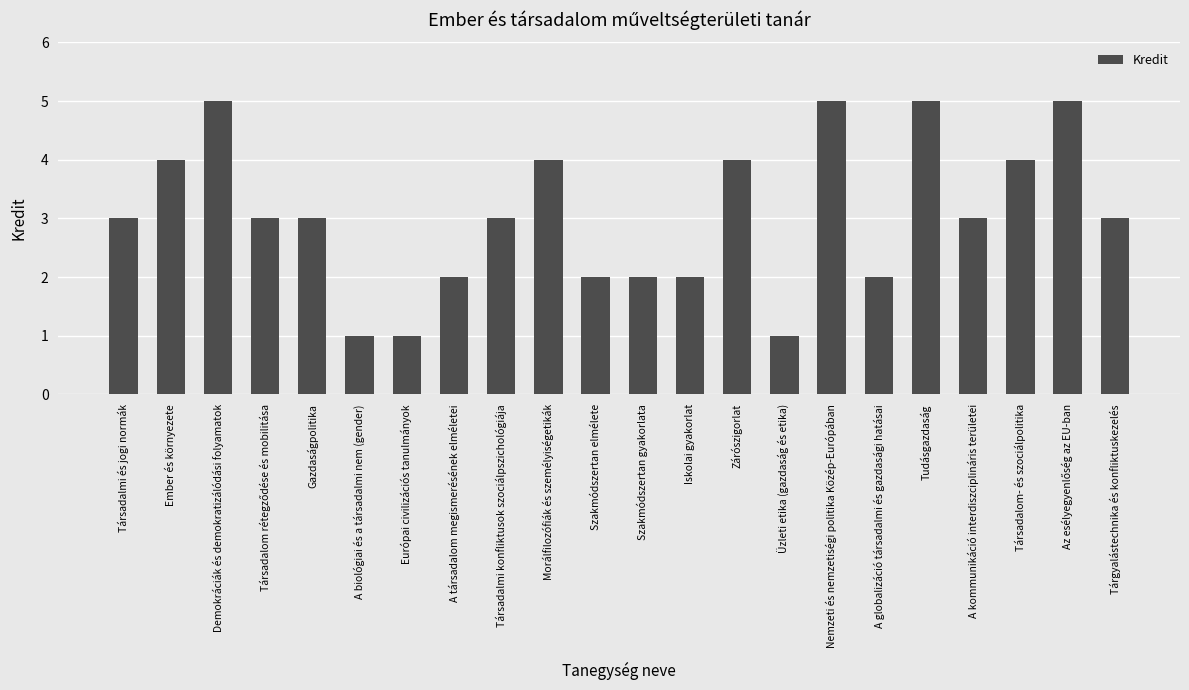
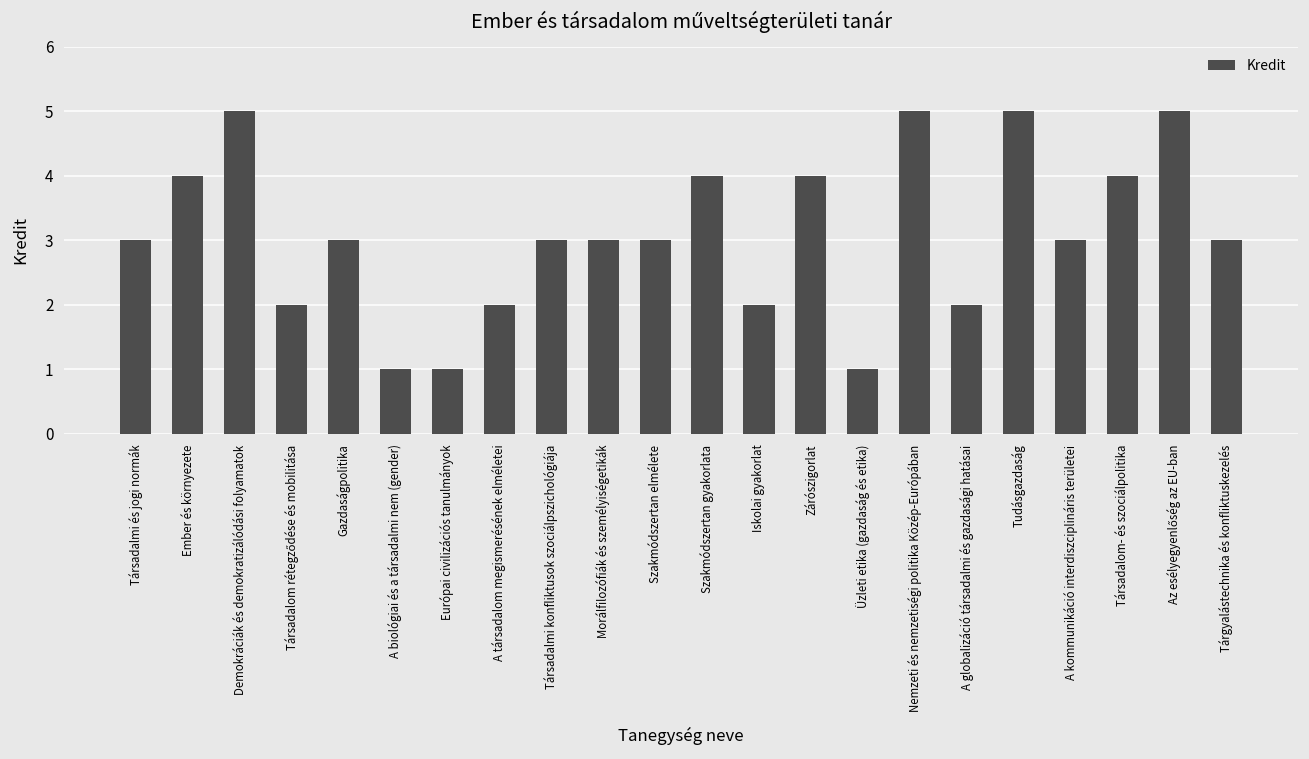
Társadalom rétegződése és mobilitása: 3 -> 2
Morálfilozófiák és személyiségetikák: 4 -> 3
Szakmódszertan elmélete: 2 -> 3
Szakmódszertan gyakorlata: 2 -> 4
